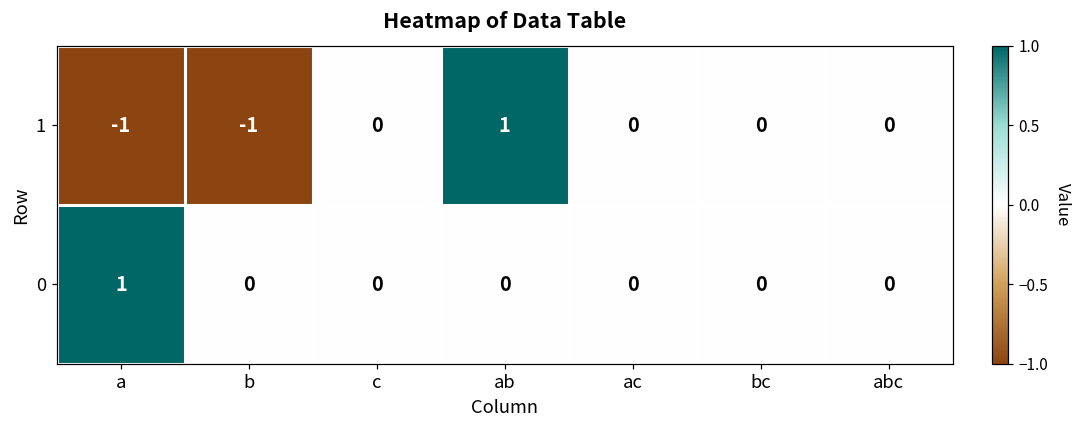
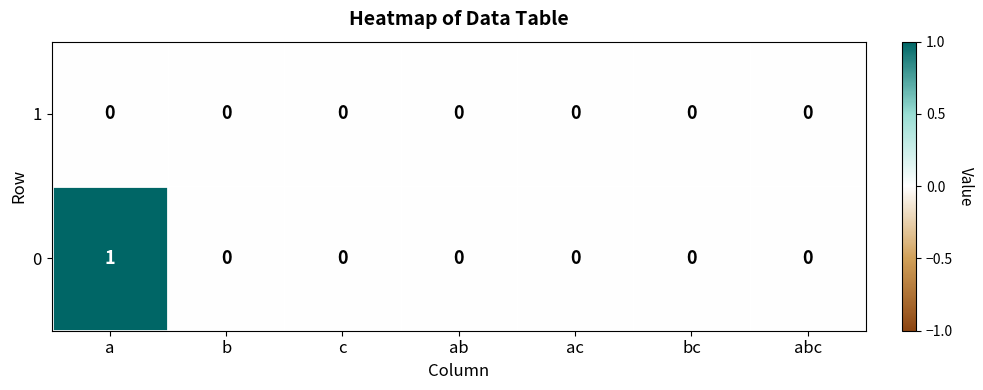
1, a: -1 -> 0
1, b: -1 -> 0
1, ab: 1 -> 0
